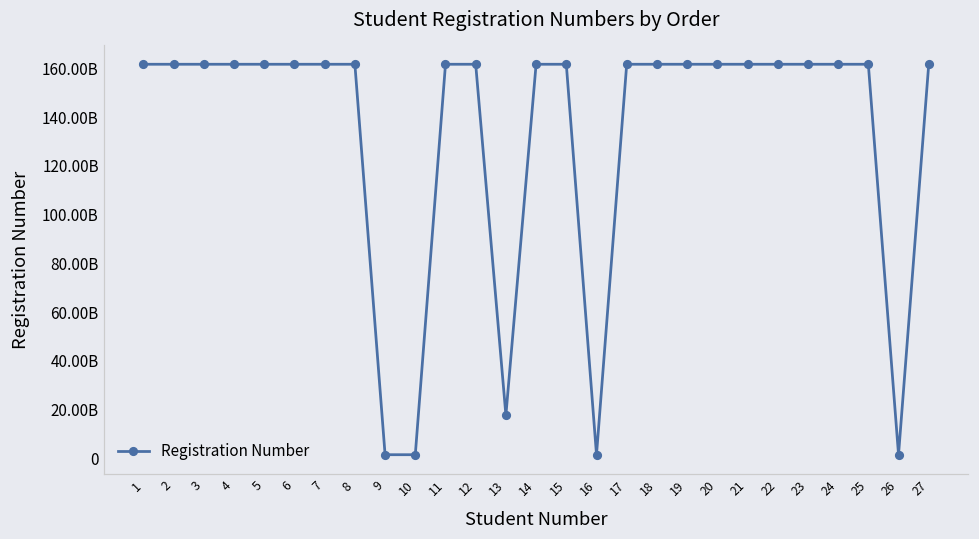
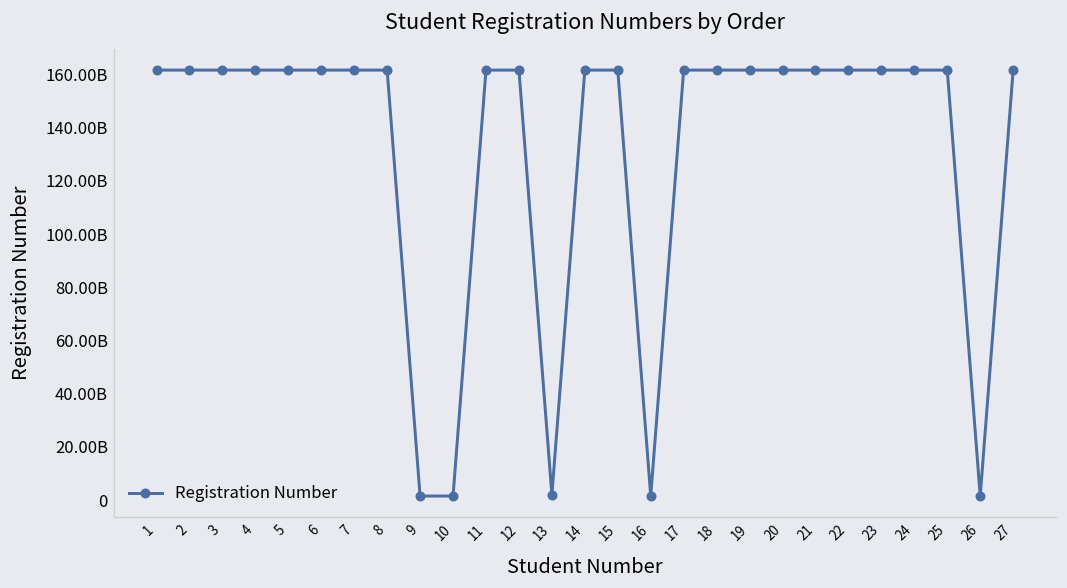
13: 18000000000 -> 2000000000
